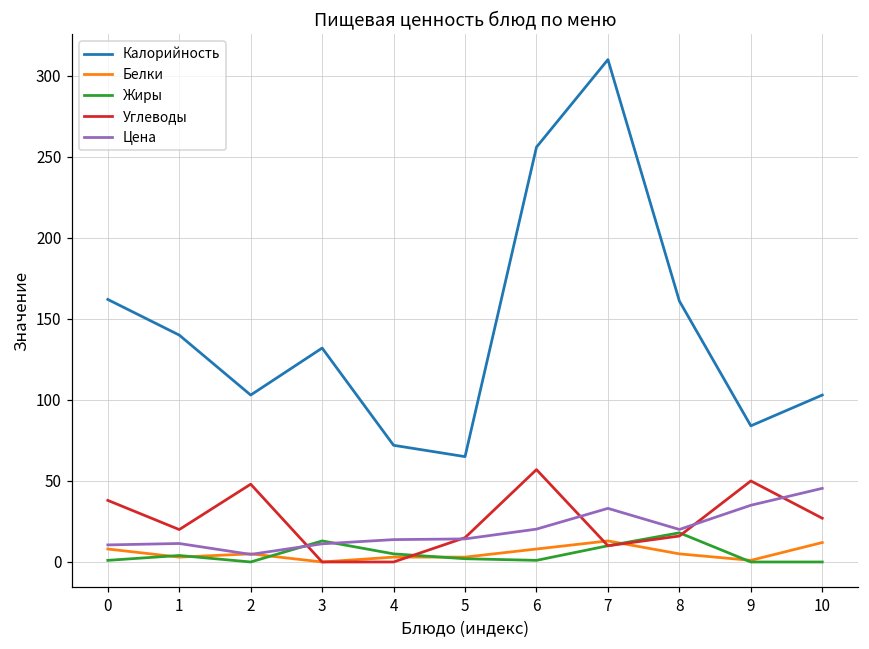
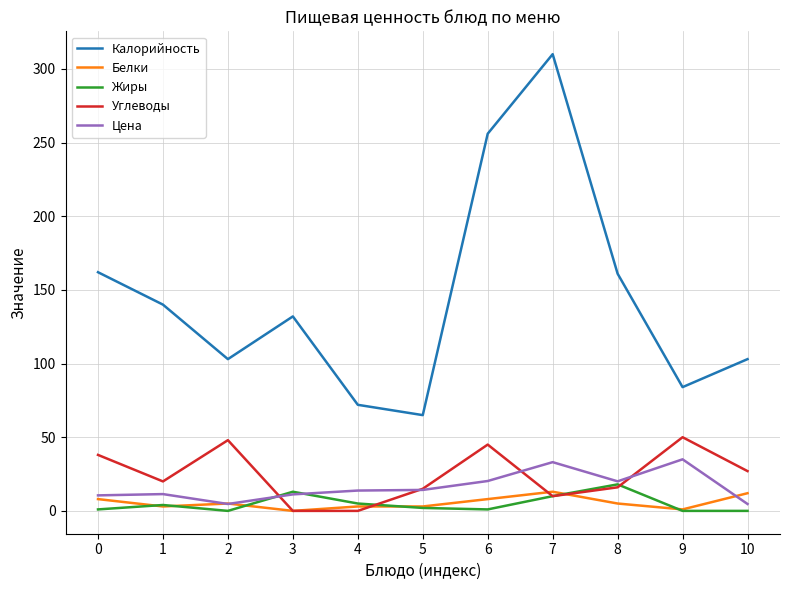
Углеводы, 6: 57 -> 45
Цена, 10: 45 -> 5
